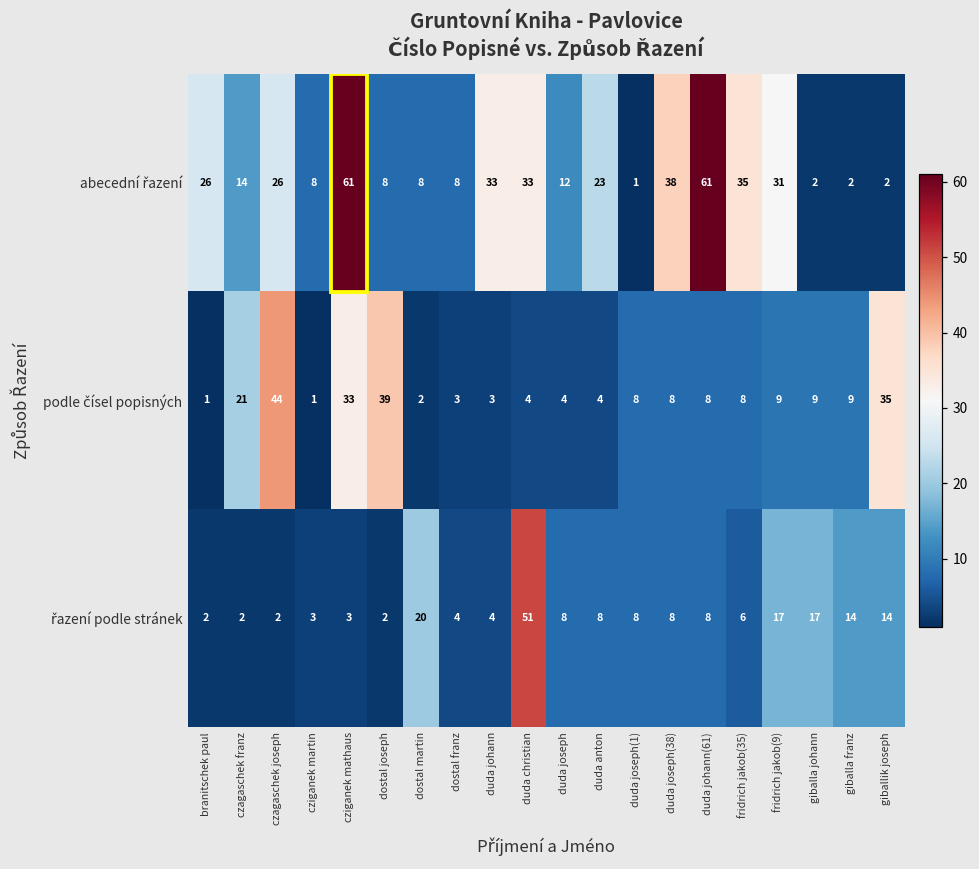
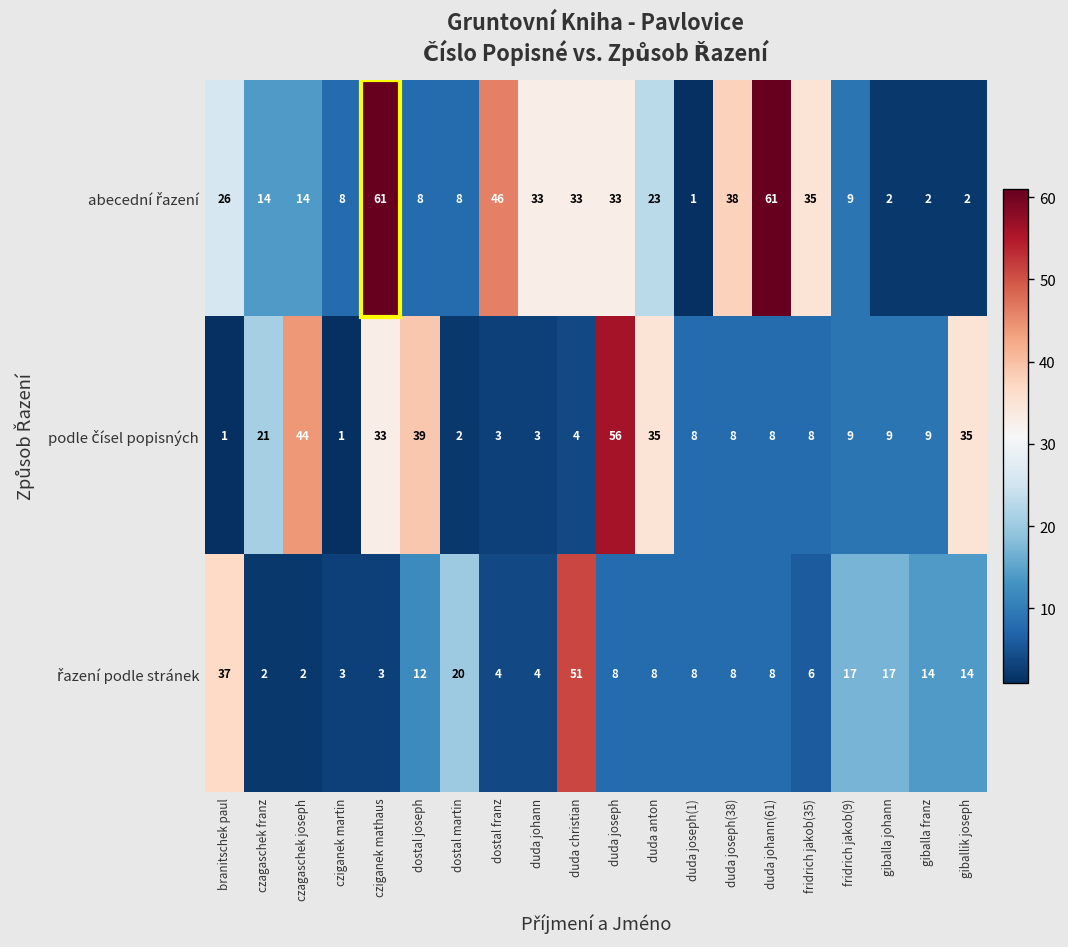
abecední řazení, czagaschek joseph: 26 -> 14
abecední řazení, dostal franz: 8 -> 46
abecední řazení, duda joseph: 12 -> 33
abecední řazení, fridrich jakob(9): 31 -> 9
podle čísel popisných, duda joseph: 4 -> 56
podle čísel popisných, duda anton: 4 -> 35
řazení podle stránek, branitschek paul: 2 -> 37
řazení podle stránek, dostal joseph: 2 -> 12
